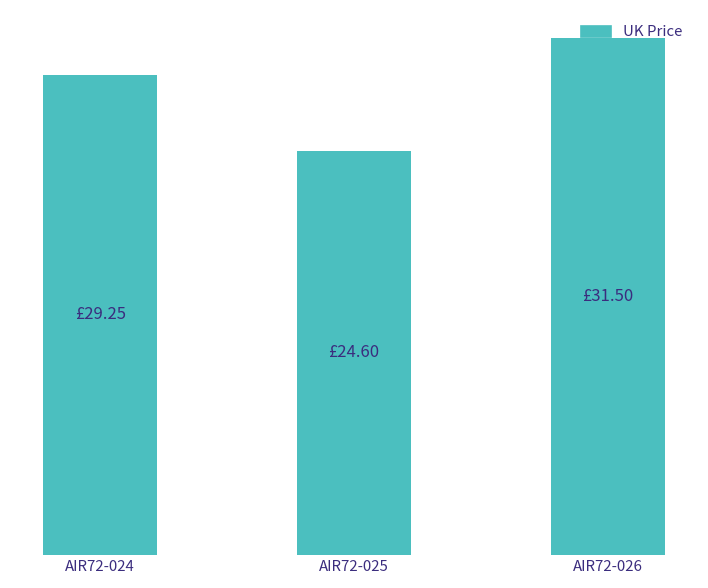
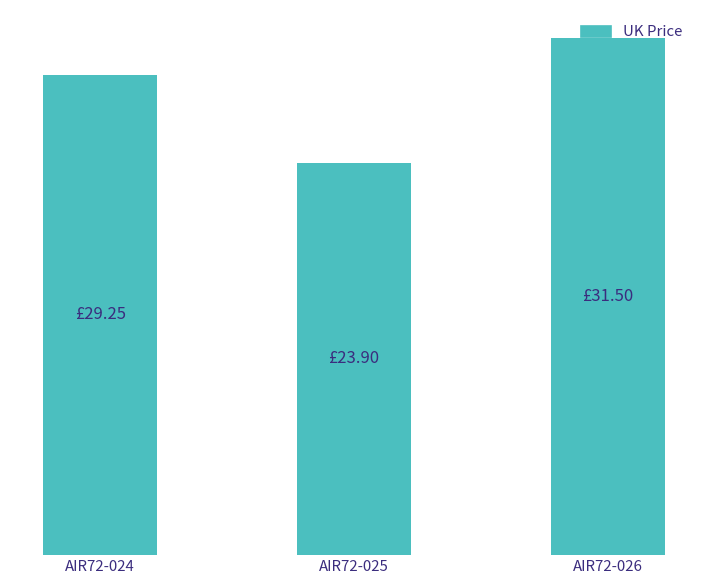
AIR72-025: £24.60 -> £23.90
